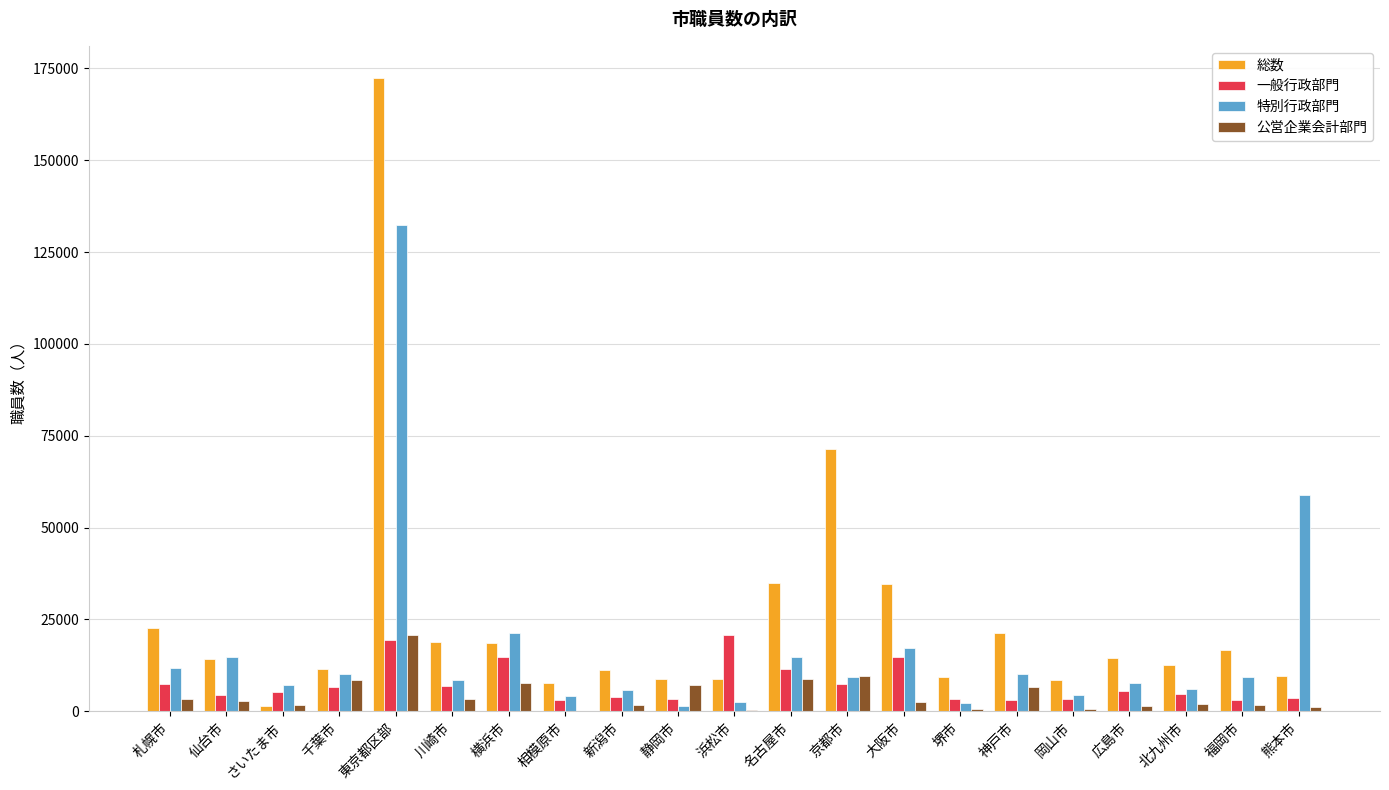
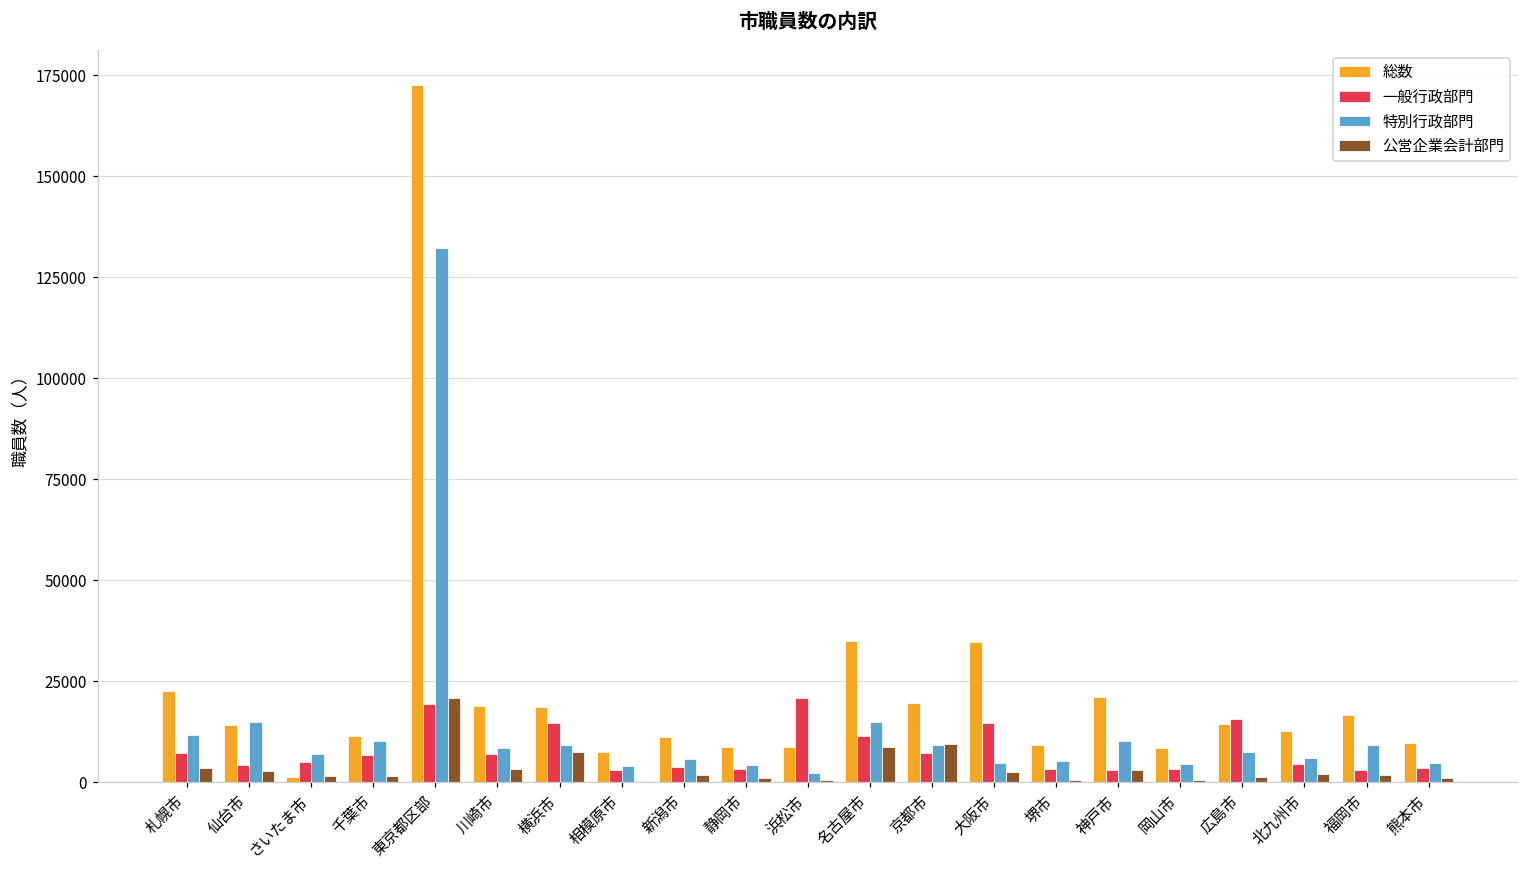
公営企業会計部門, 千葉市: 9000 -> 2000
特別行政部門, 横浜市: 21000 -> 9000
特別行政部門, 静岡市: 1000 -> 4000
公営企業会計部門, 静岡市: 7000 -> 1000
総数, 京都市: 71000 -> 20000
特別行政部門, 大阪市: 17000 -> 5000
特別行政部門, 堺市: 2000 -> 5000
公営企業会計部門, 神戸市: 7000 -> 3000
一般行政部門, 広島市: 6000 -> 16000
特別行政部門, 熊本市: 59000 -> 5000
